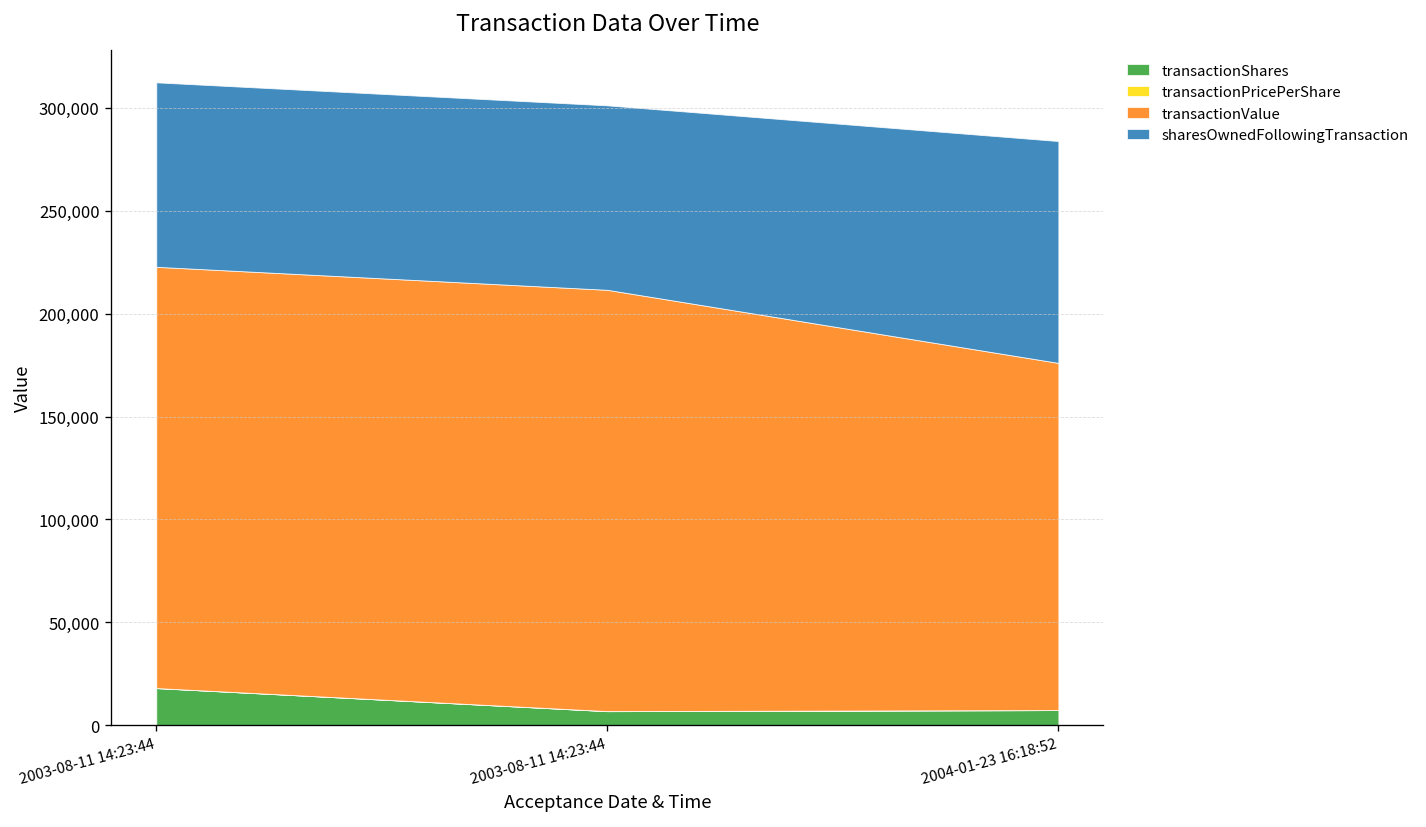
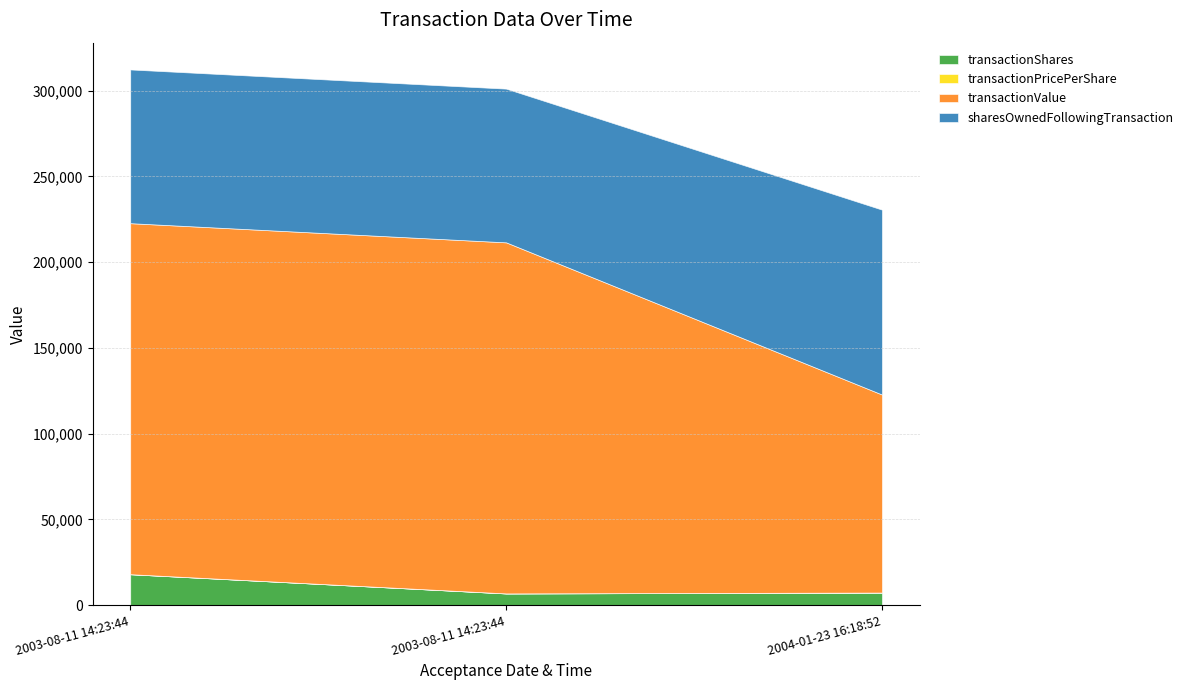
transactionValue, 2004-01-23 16:18:52: 169,000 -> 116,000
